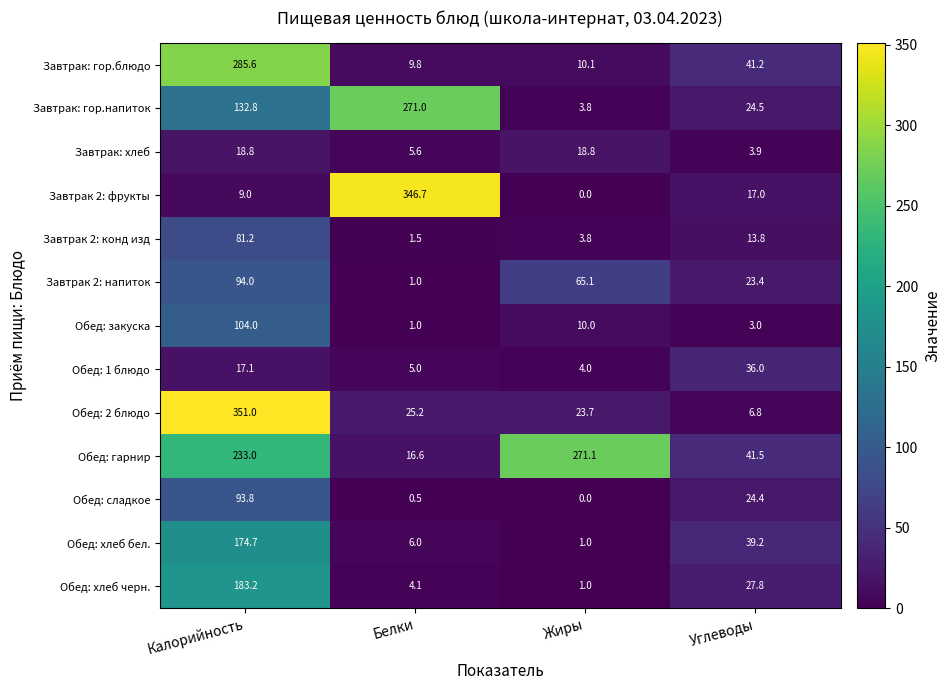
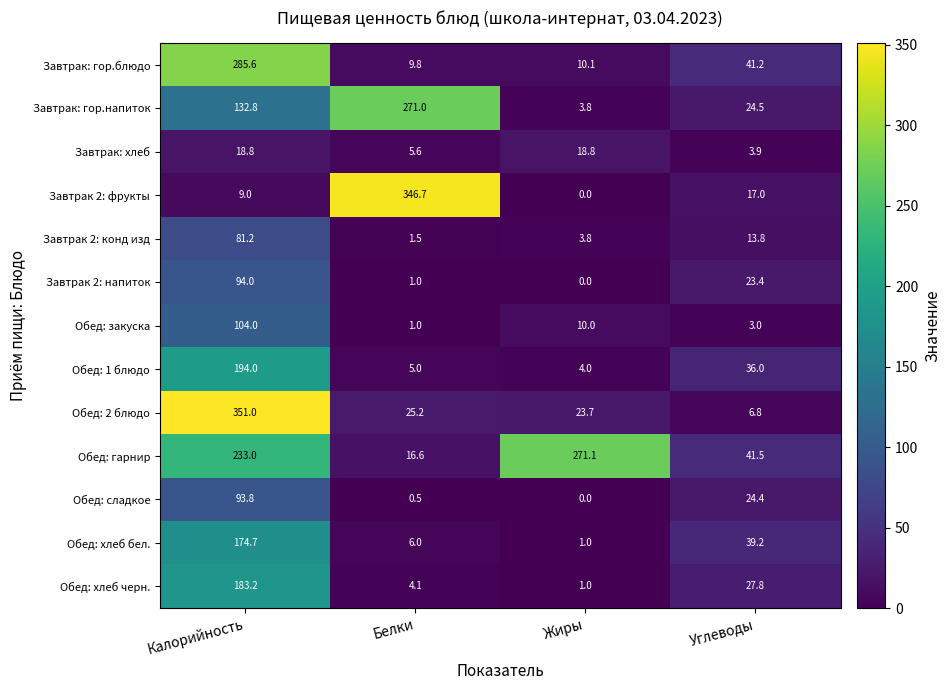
Завтрак 2: напиток, Жиры: 65.1 -> 0.0
Обед: 1 блюдо, Калорийность: 17.1 -> 194.0
